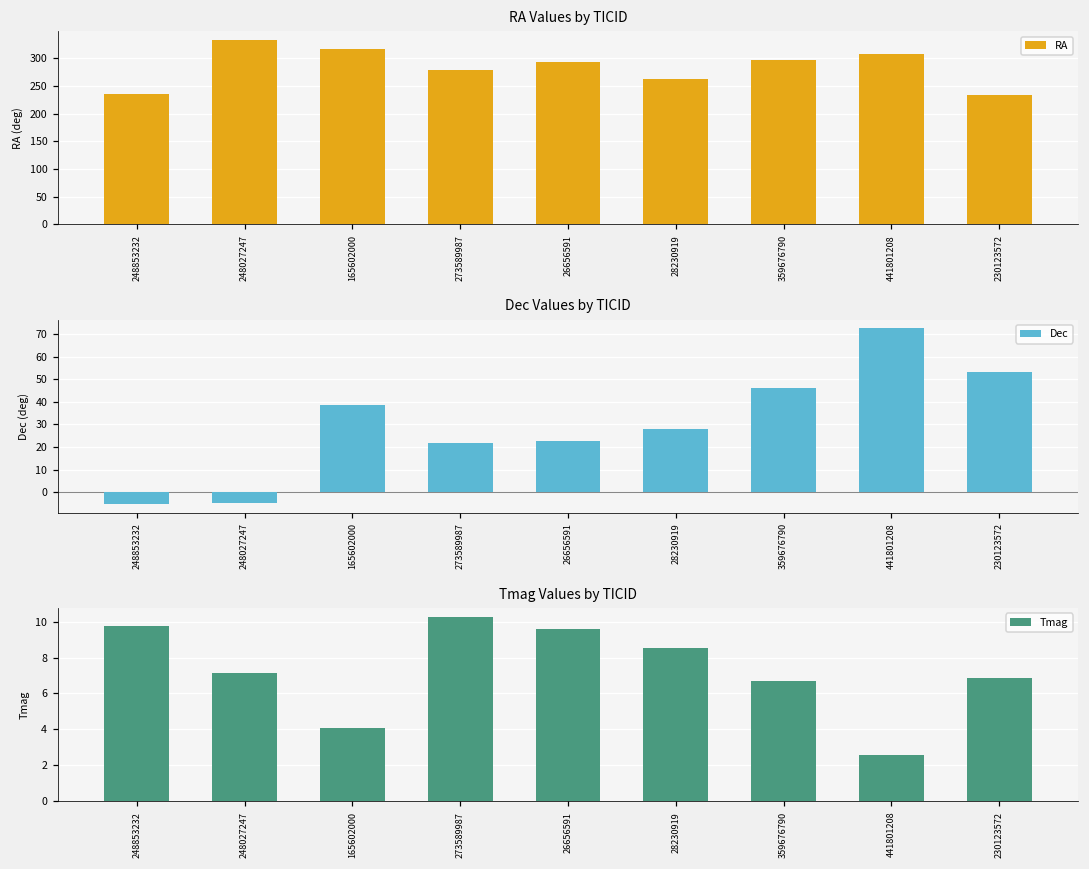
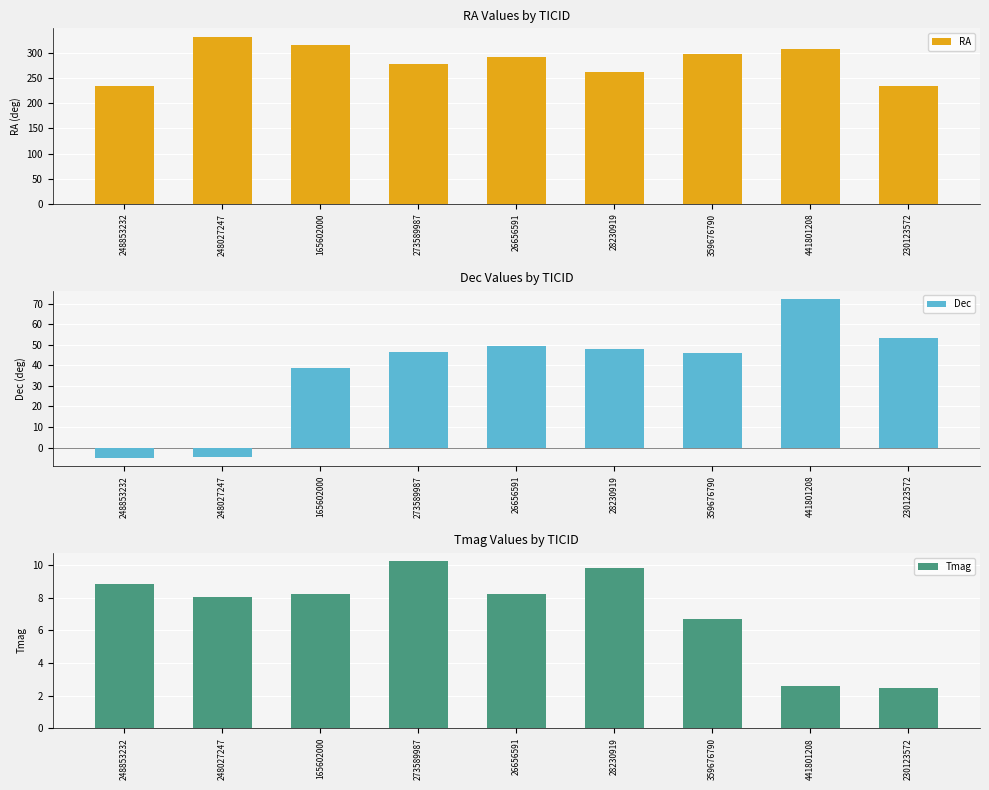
Dec Values by TICID, 273589987: 22 -> 46
Dec Values by TICID, 26656591: 23 -> 50
Dec Values by TICID, 28230919: 28 -> 48
Tmag Values by TICID, 248853232: 9.7 -> 8.9
Tmag Values by TICID, 248027247: 7.1 -> 8.0
Tmag Values by TICID, 165602000: 4.1 -> 8.2
Tmag Values by TICID, 26656591: 9.6 -> 8.2
Tmag Values by TICID, 28230919: 8.5 -> 9.9
Tmag Values by TICID, 230123572: 6.9 -> 2.5
